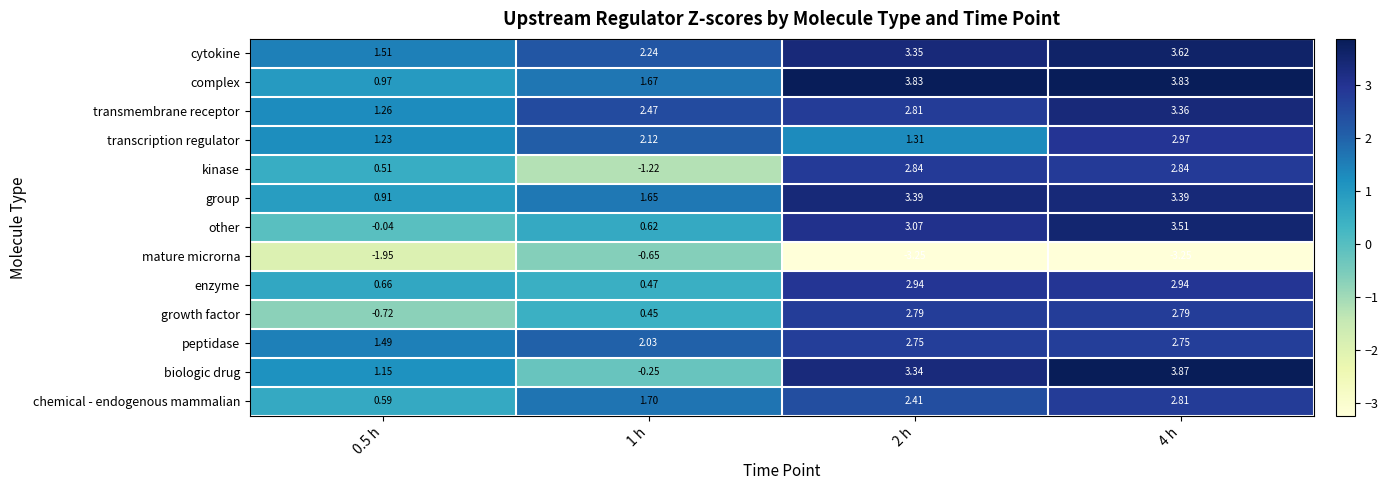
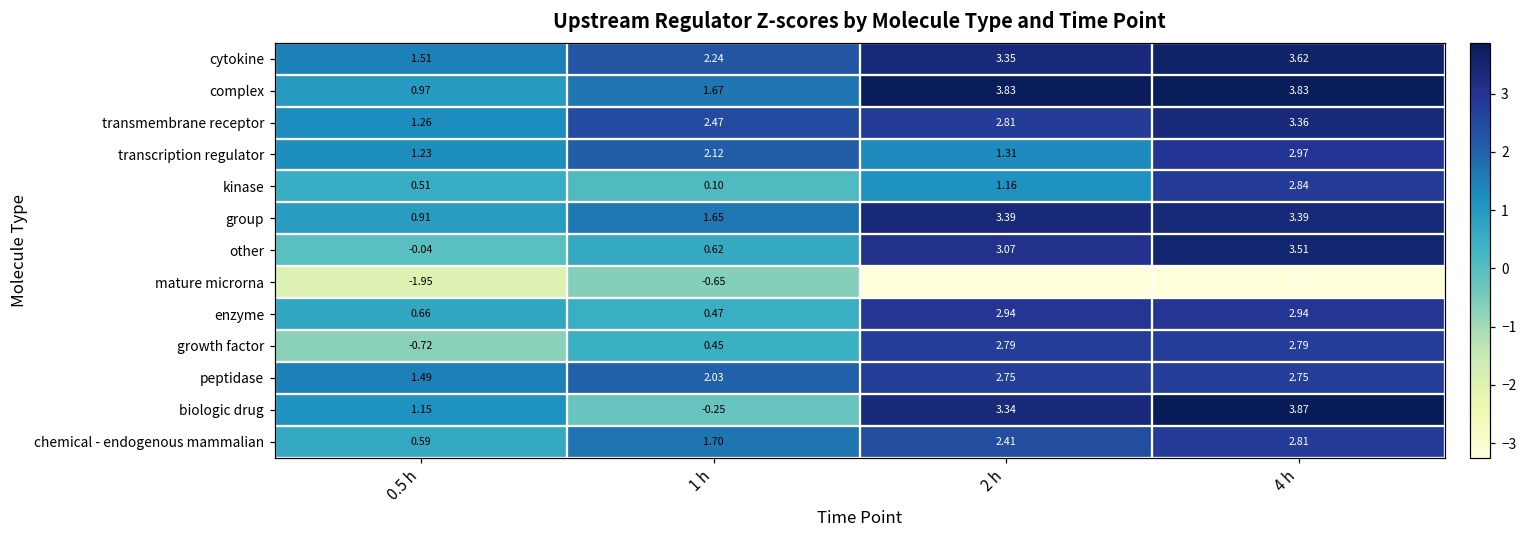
kinase, 1 h: -1.22 -> 0.10
kinase, 2 h: 2.84 -> 1.16
